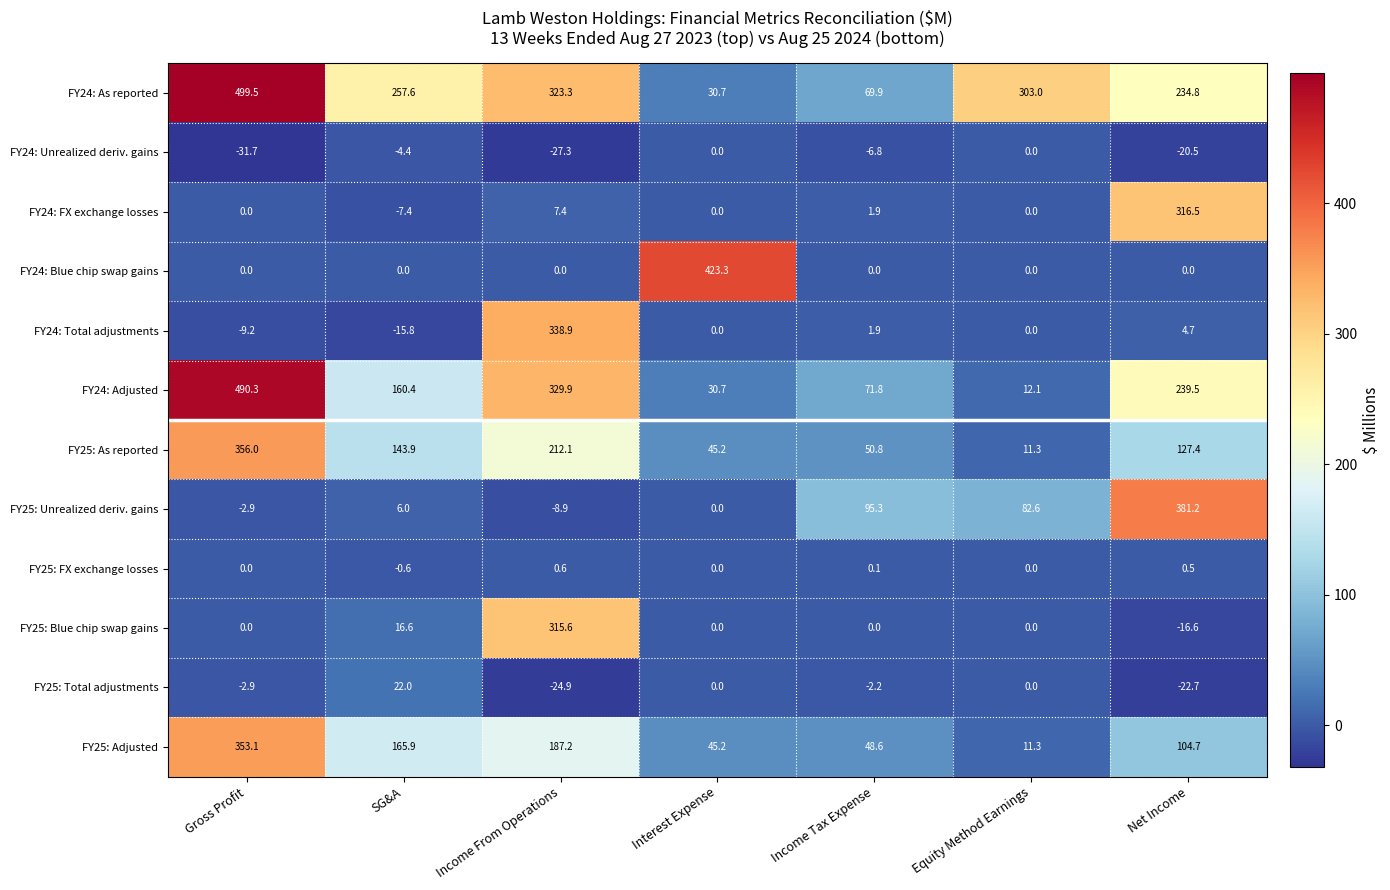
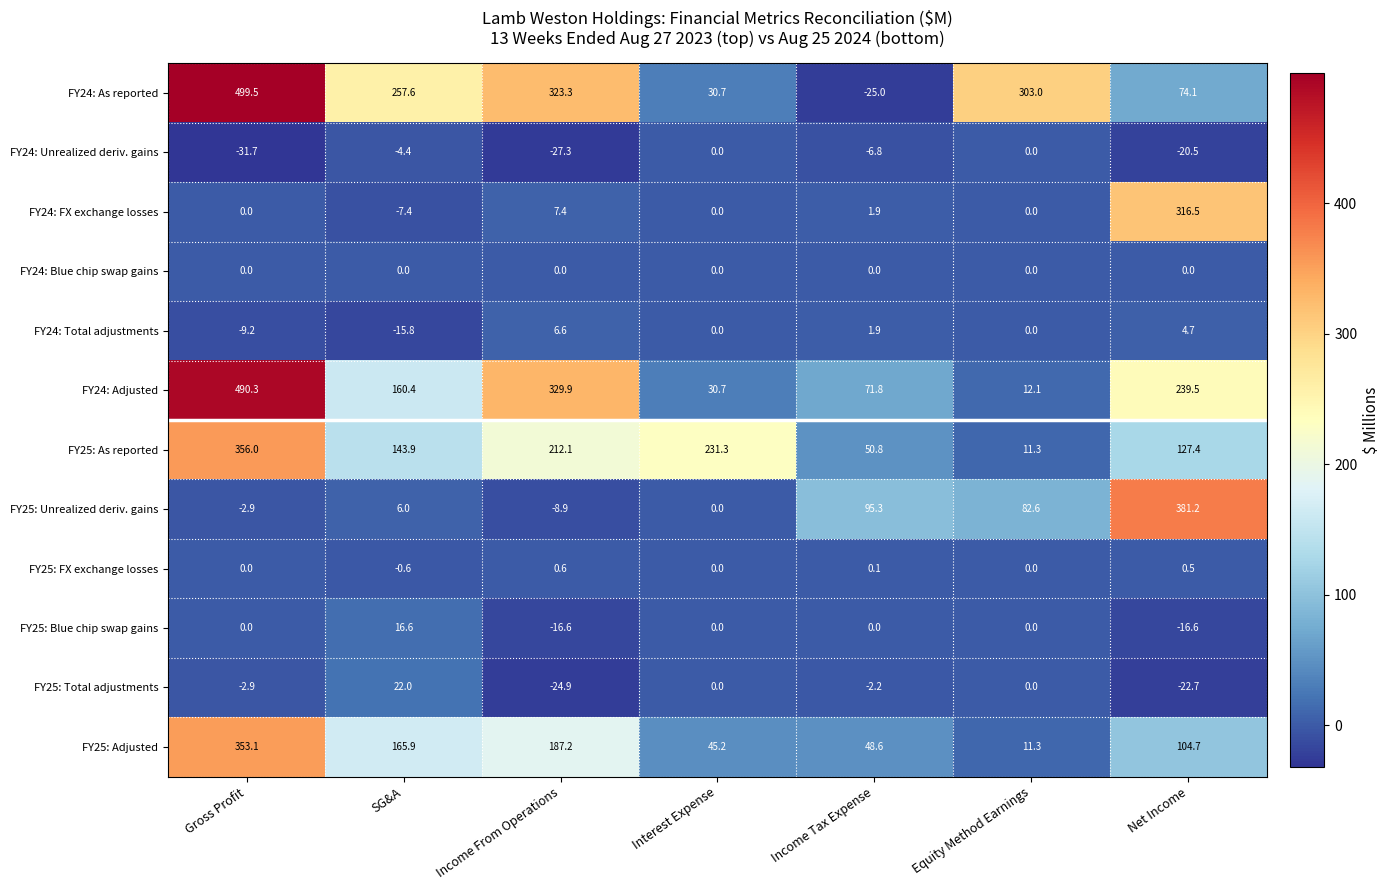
FY24: As reported, Income Tax Expense: 69.9 -> -25.0
FY24: As reported, Net Income: 234.8 -> 74.1
FY24: Blue chip swap gains, Interest Expense: 423.3 -> 0.0
FY24: Total adjustments, Income From Operations: 338.9 -> 6.6
FY25: As reported, Interest Expense: 45.2 -> 231.3
FY25: Blue chip swap gains, Income From Operations: 315.6 -> -16.6
